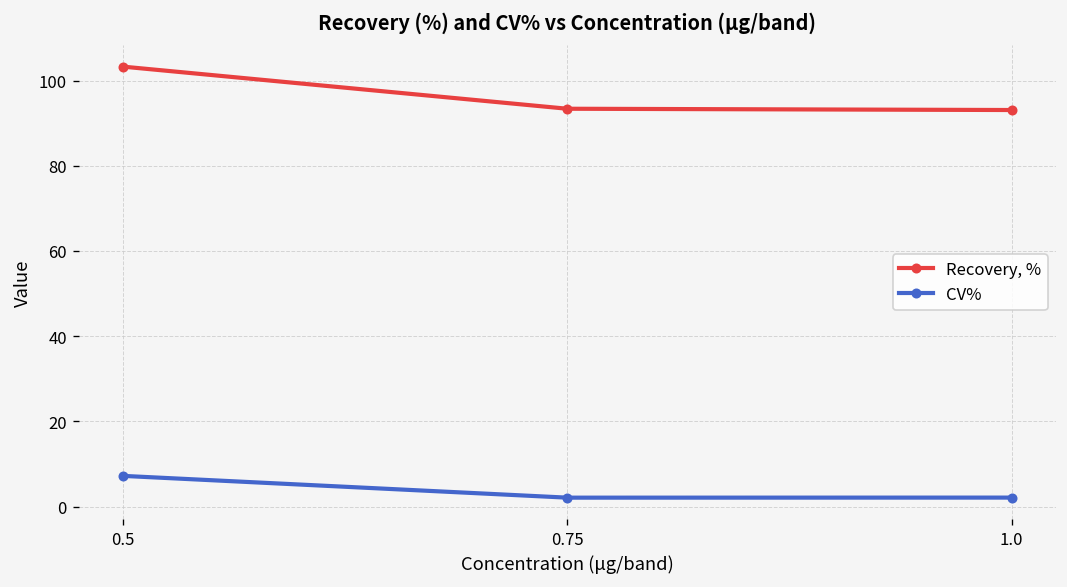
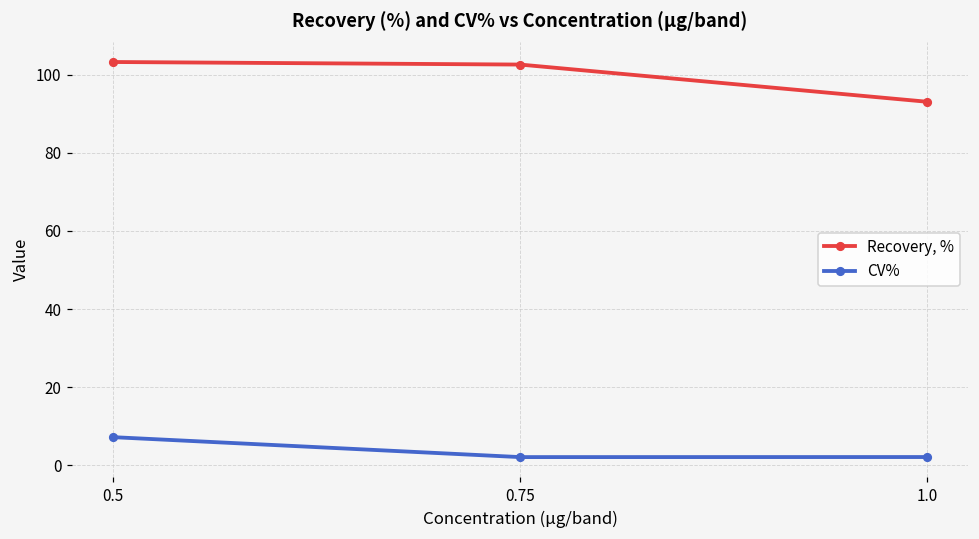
Recovery, %, 0.75: 93 -> 103
